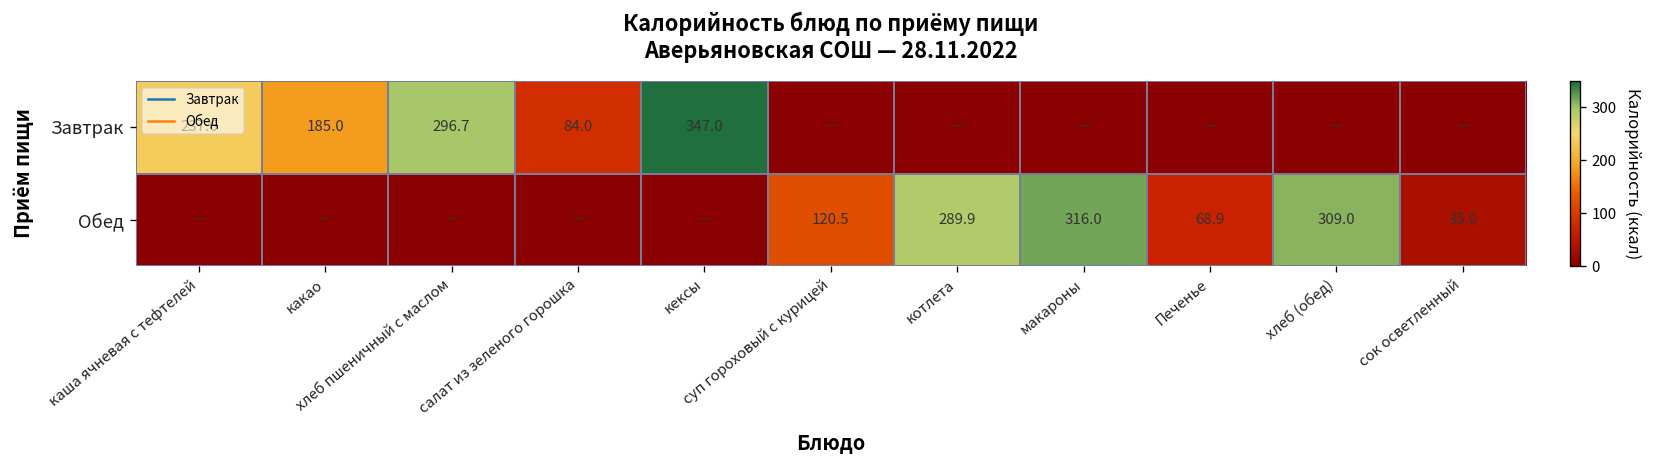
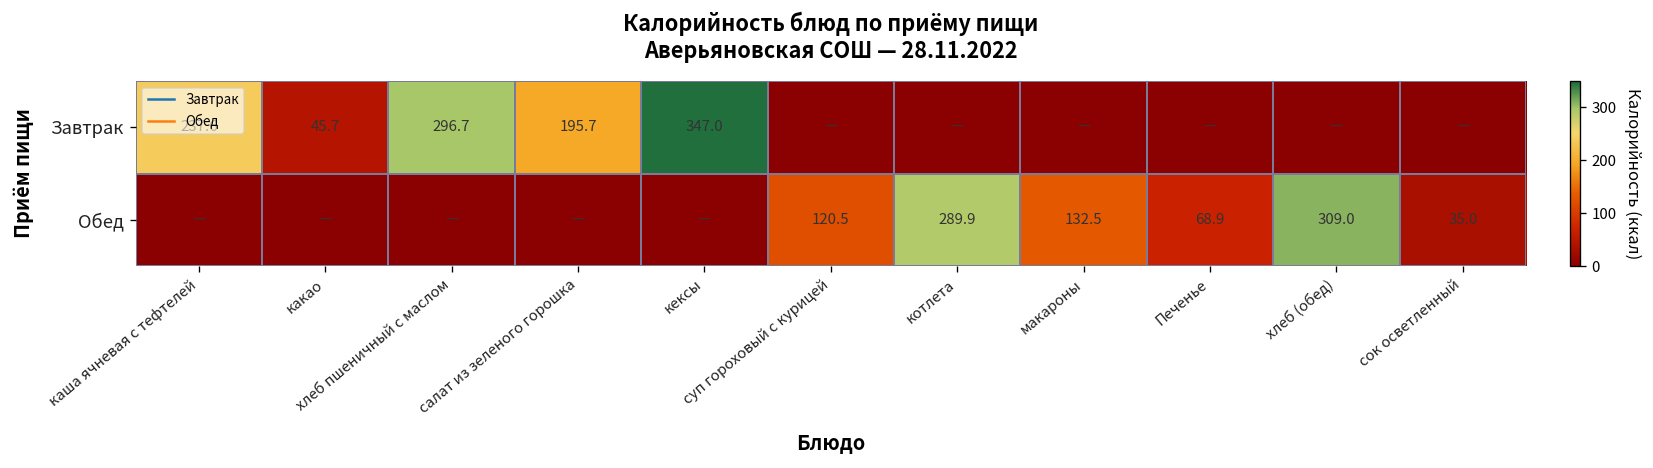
Завтрак, какао: 185.0 -> 45.7
Завтрак, салат из зеленого горошка: 84.0 -> 195.7
Обед, макароны: 316.0 -> 132.5
